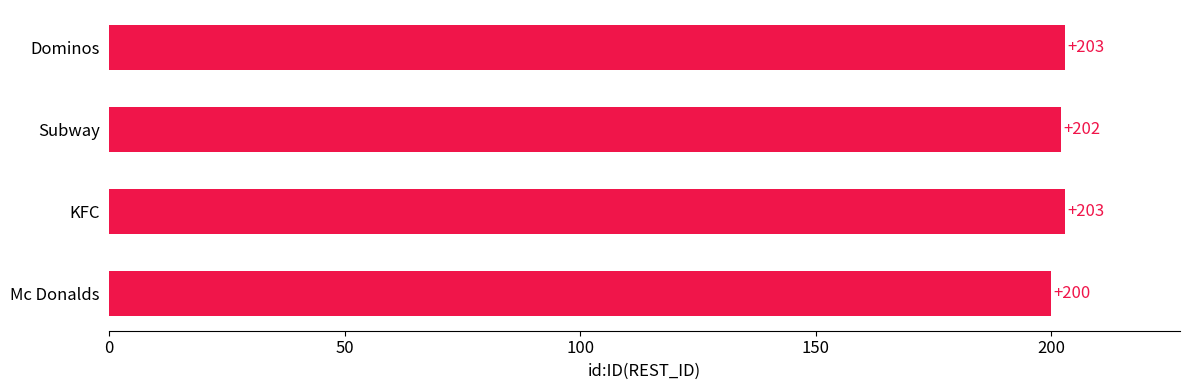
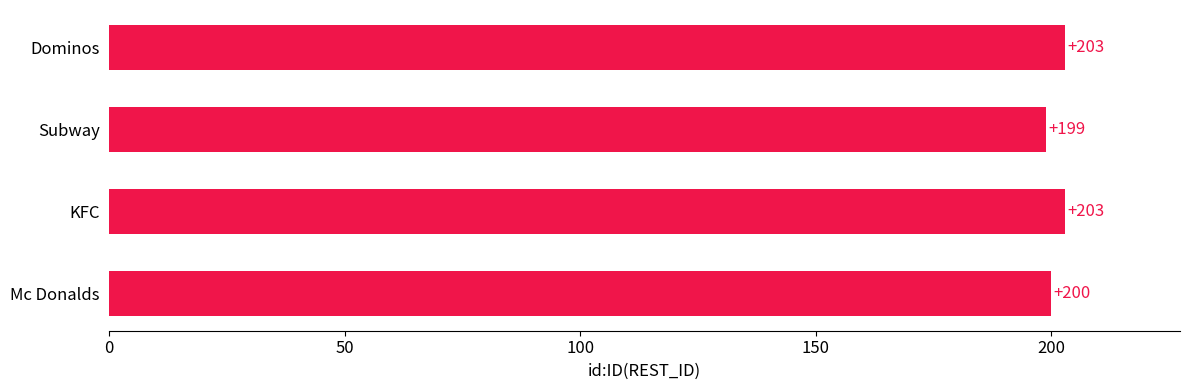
Subway: +202 -> +199
